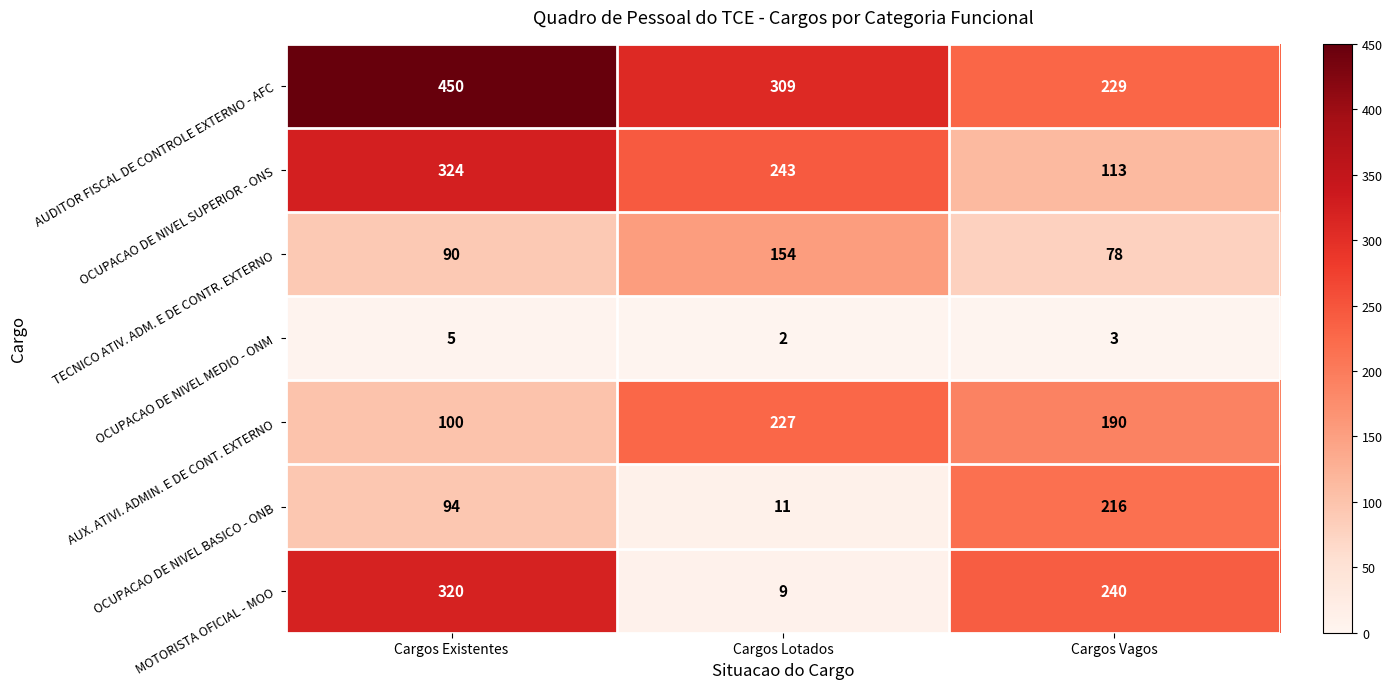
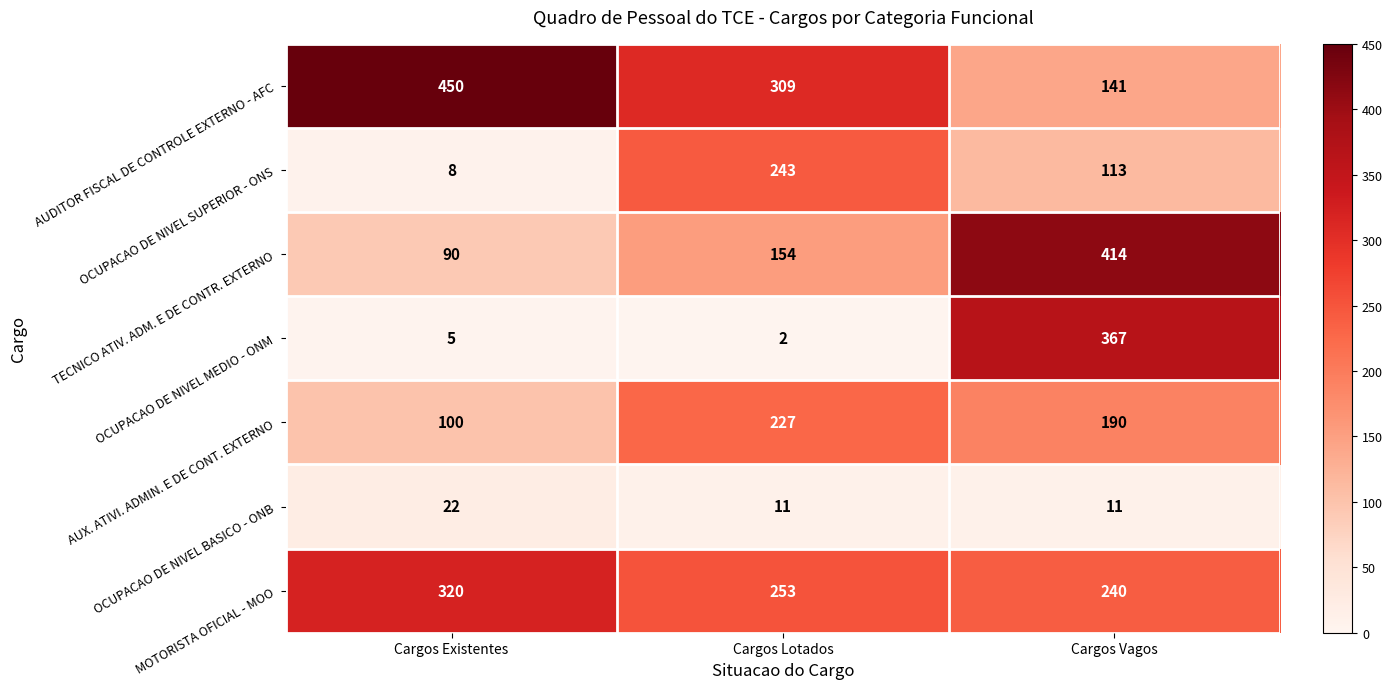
AUDITOR FISCAL DE CONTROLE EXTERNO - AFC, Cargos Vagos: 229 -> 141
OCUPACAO DE NIVEL SUPERIOR - ONS, Cargos Existentes: 324 -> 8
TECNICO ATIV. ADM. E DE CONTR. EXTERNO, Cargos Vagos: 78 -> 414
OCUPACAO DE NIVEL MEDIO - ONM, Cargos Vagos: 3 -> 367
OCUPACAO DE NIVEL BASICO - ONB, Cargos Existentes: 94 -> 22
OCUPACAO DE NIVEL BASICO - ONB, Cargos Vagos: 216 -> 11
MOTORISTA OFICIAL - MOO, Cargos Lotados: 9 -> 253
